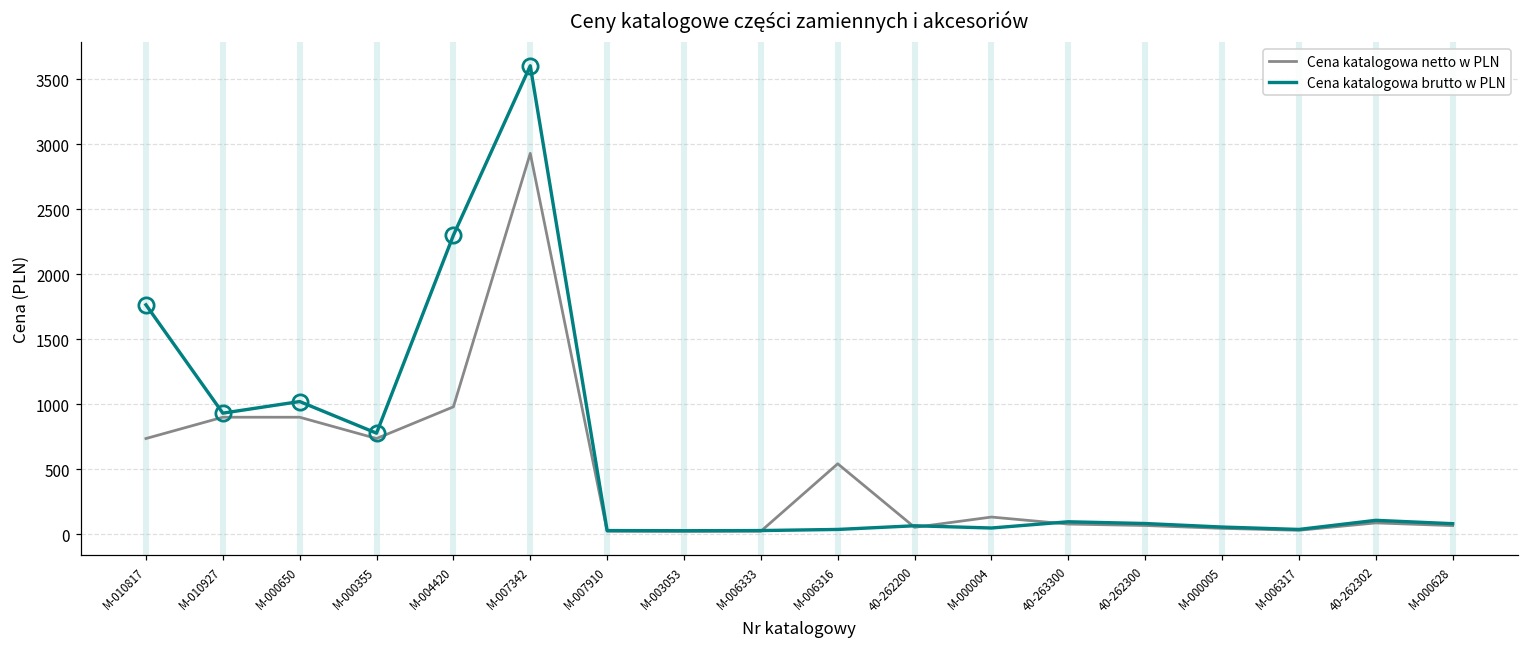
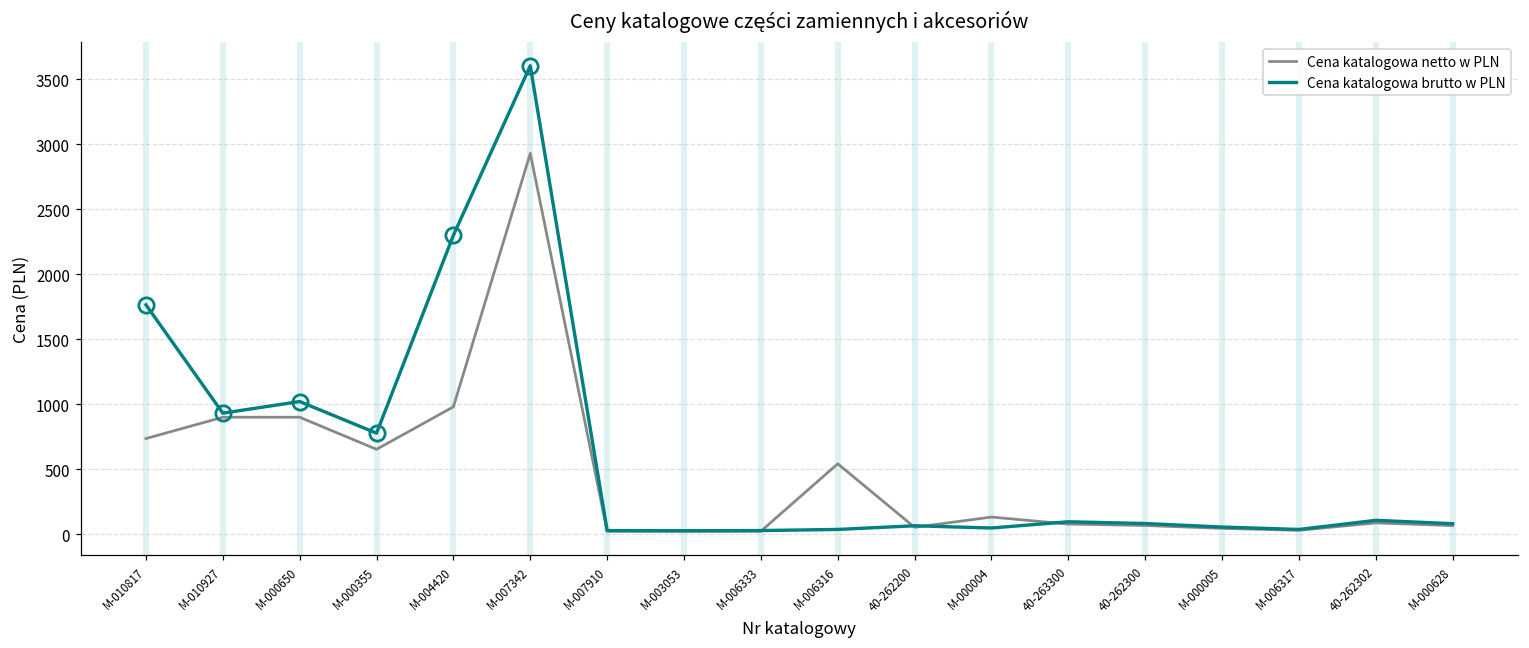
Cena katalogowa netto w PLN, M-000355: 740 -> 650
